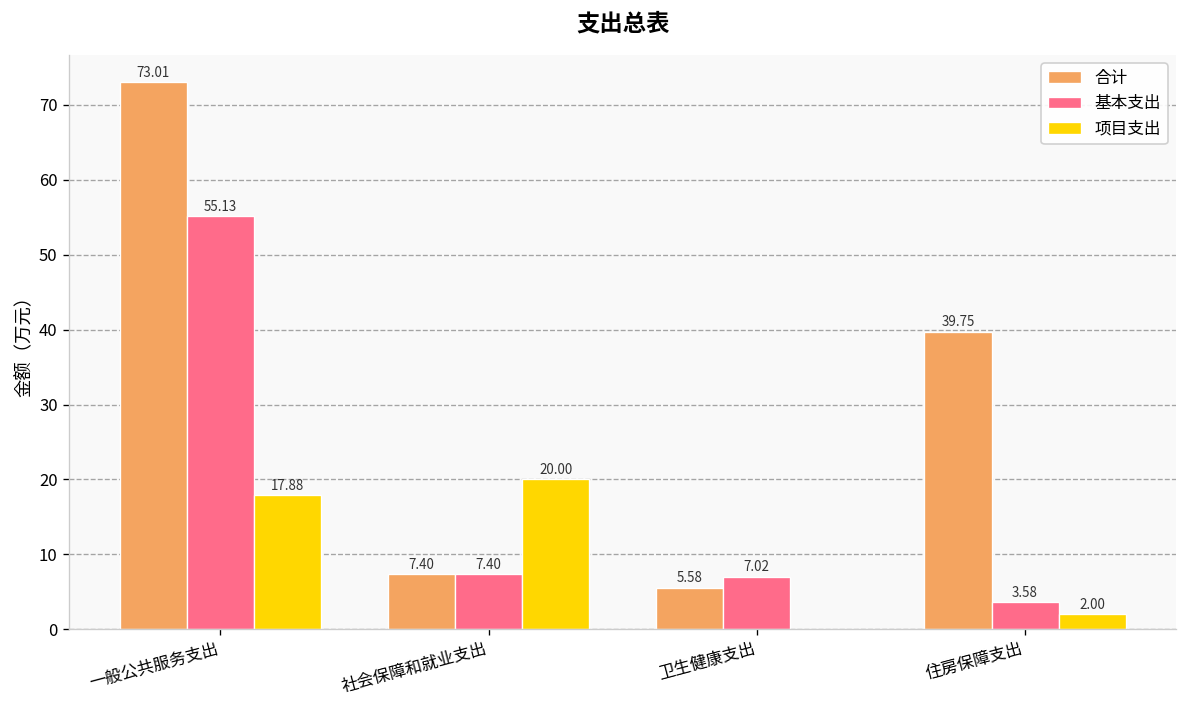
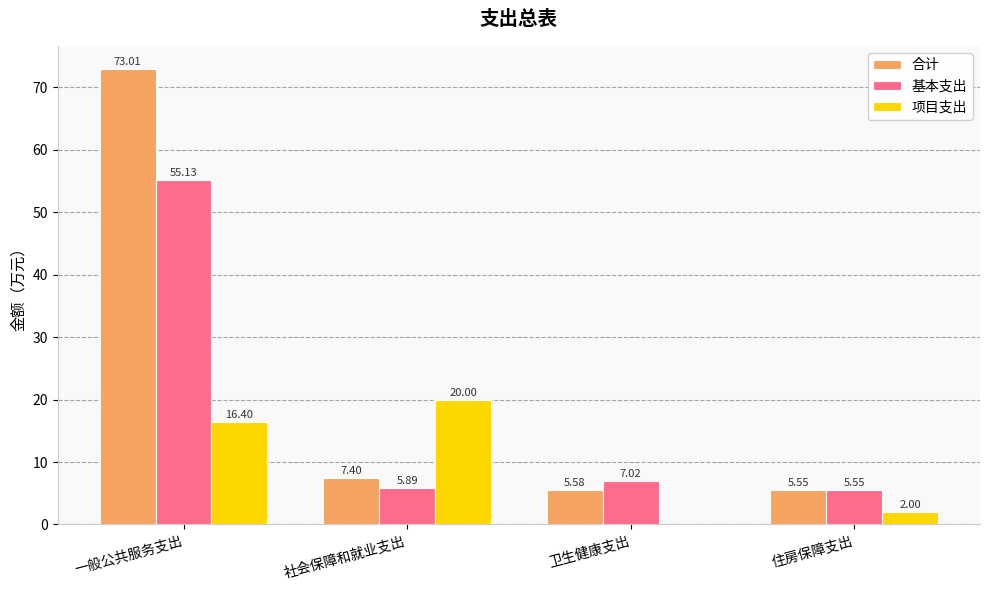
项目支出, 一般公共服务支出: 17.88 -> 16.40
基本支出, 社会保障和就业支出: 7.40 -> 5.89
合计, 住房保障支出: 39.75 -> 5.55
基本支出, 住房保障支出: 3.58 -> 5.55
